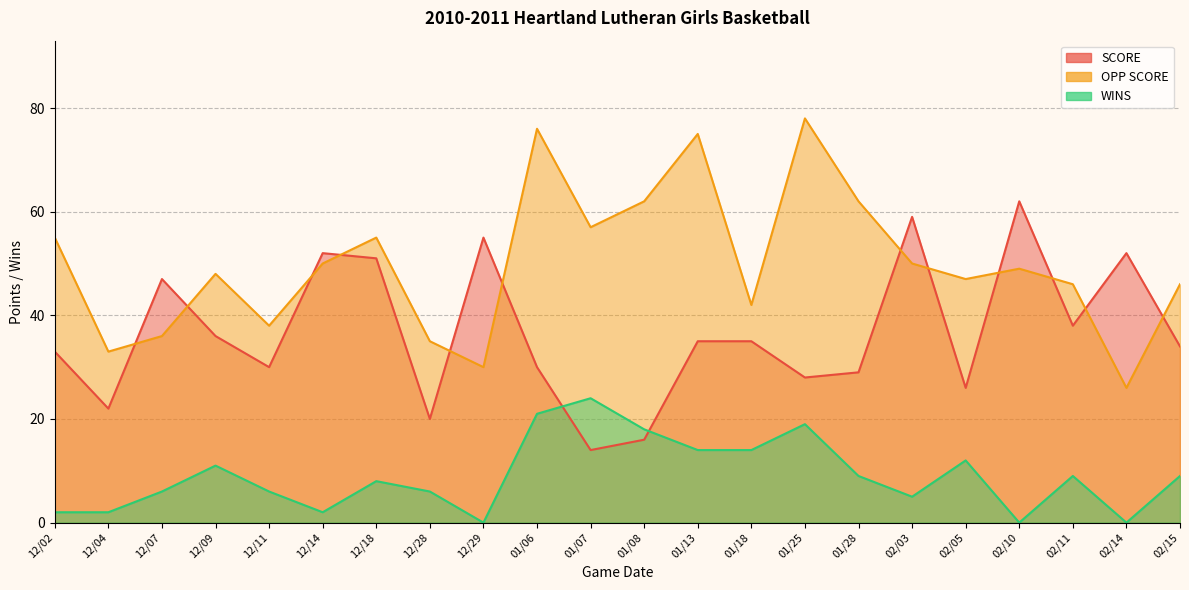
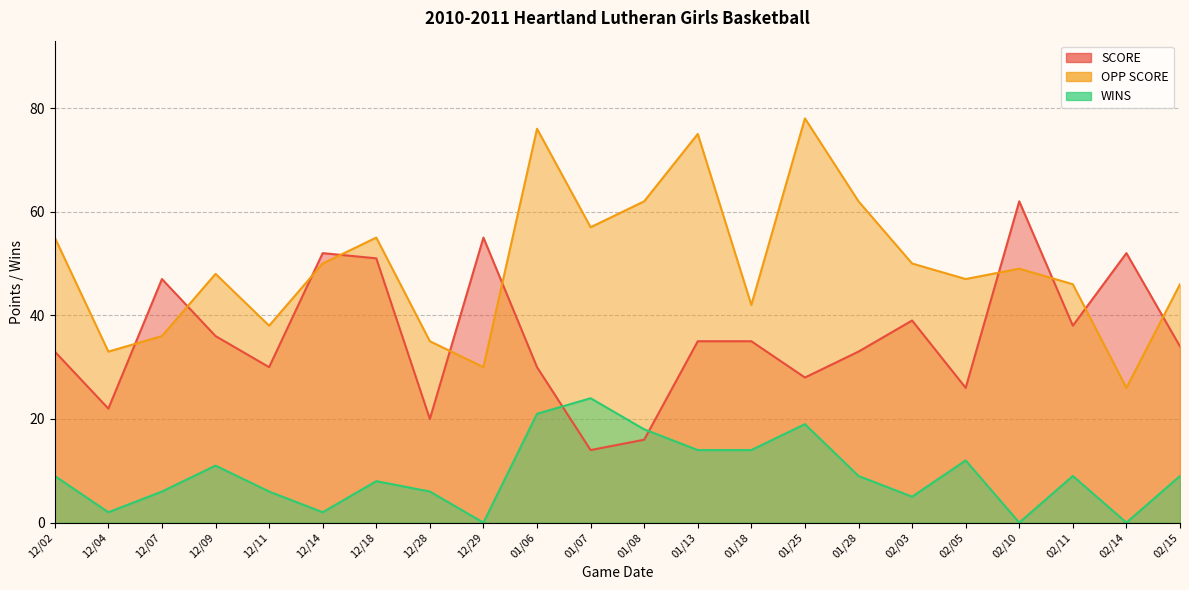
WINS, 12/02: 2 -> 9
SCORE, 01/28: 29 -> 33
SCORE, 02/03: 59 -> 39
